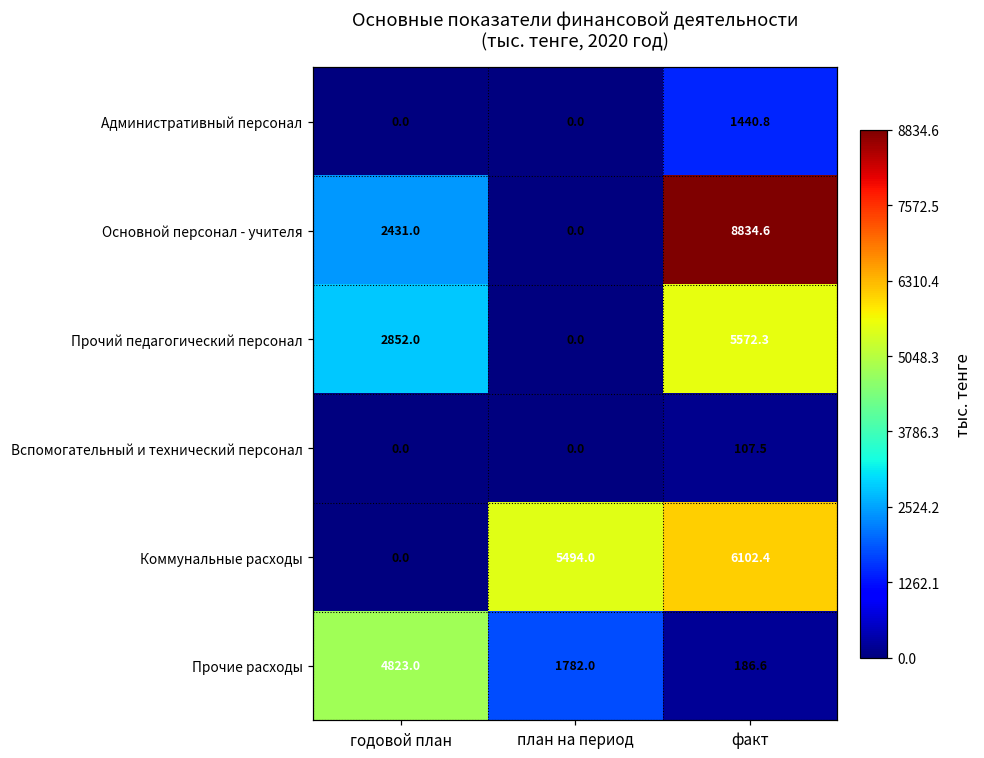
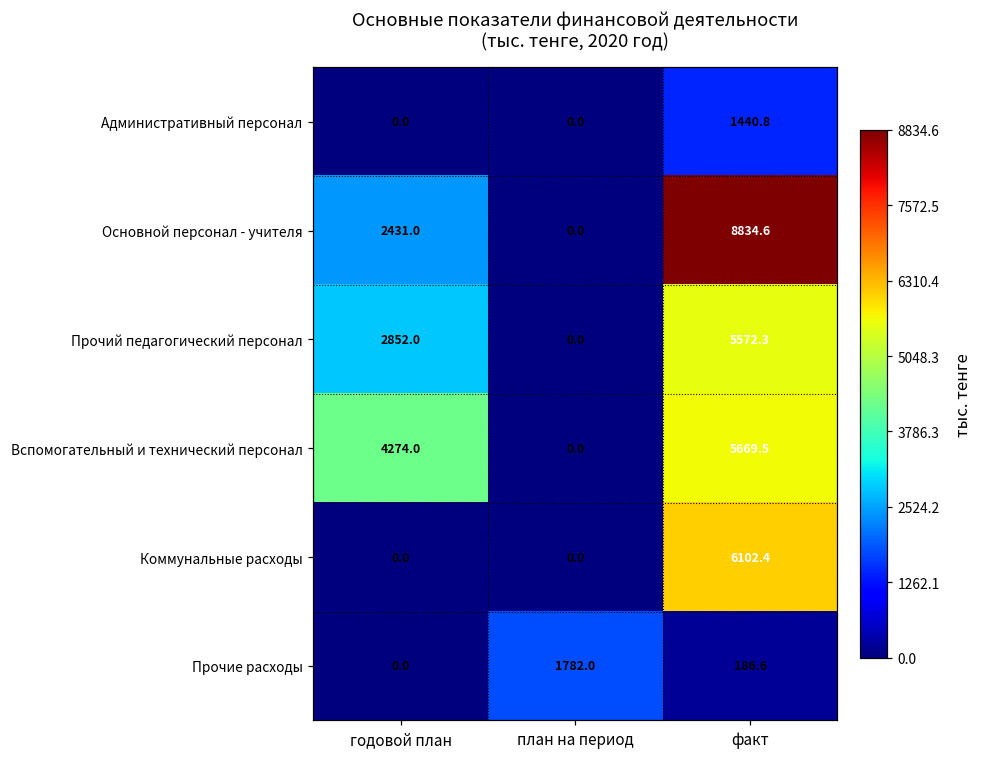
Вспомогательный и технический персонал, годовой план: 0.0 -> 4274.0
Вспомогательный и технический персонал, факт: 107.5 -> 5669.5
Коммунальные расходы, план на период: 5494.0 -> 0.0
Прочие расходы, годовой план: 4823.0 -> 0.0
